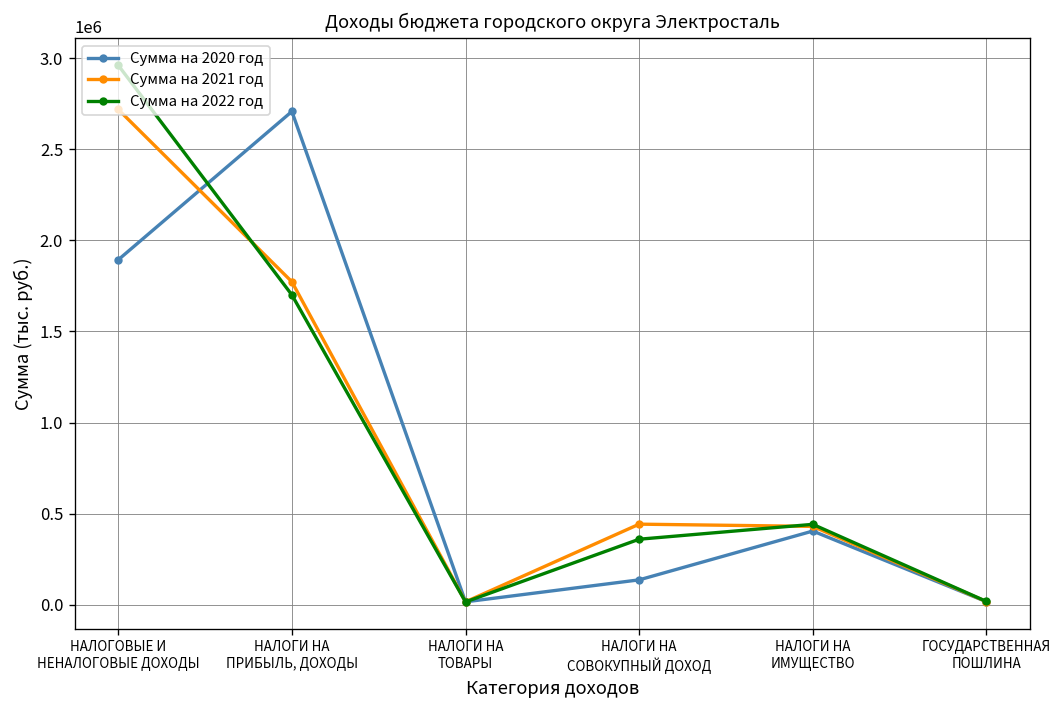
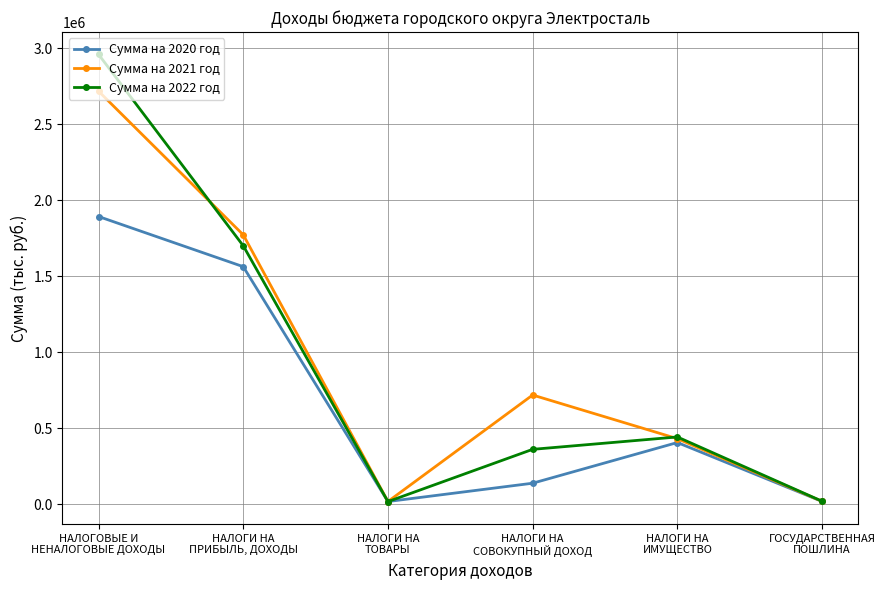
Сумма на 2020 год, НАЛОГИ НА ПРИБЫЛЬ, ДОХОДЫ: 2710000 -> 1560000
Сумма на 2021 год, НАЛОГИ НА СОВОКУПНЫЙ ДОХОД: 440000 -> 720000
